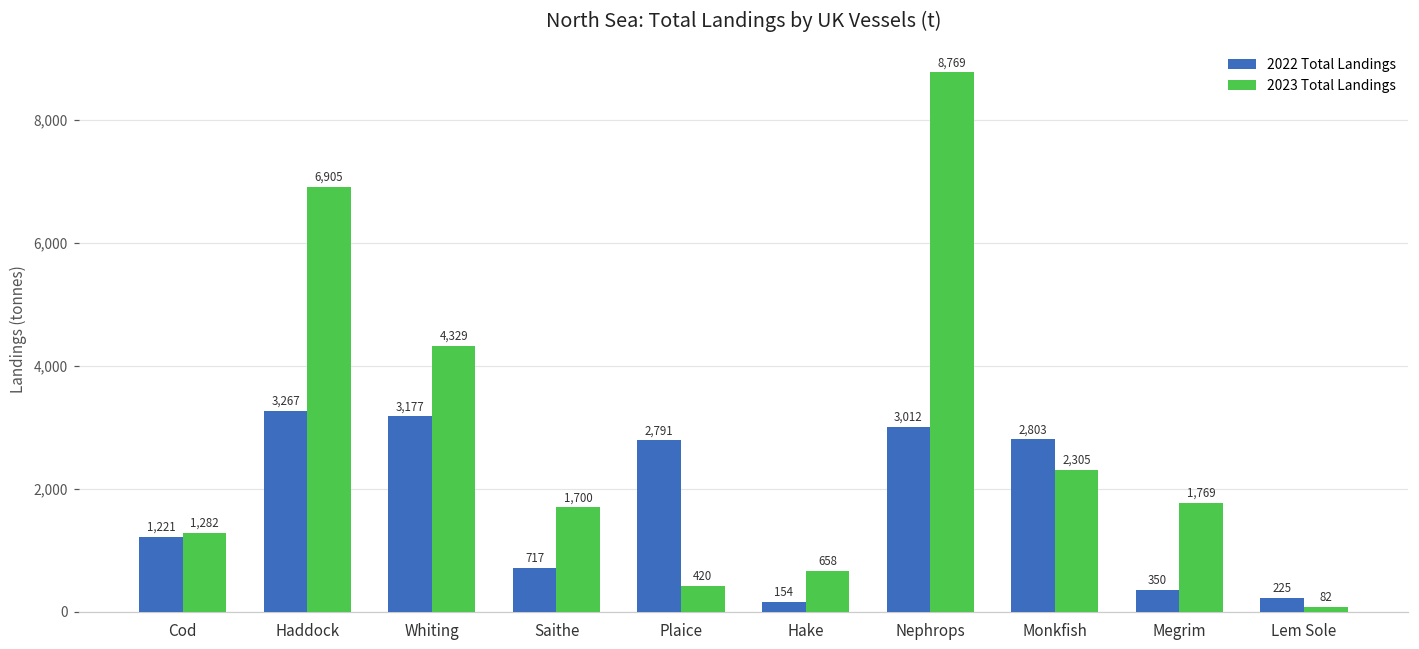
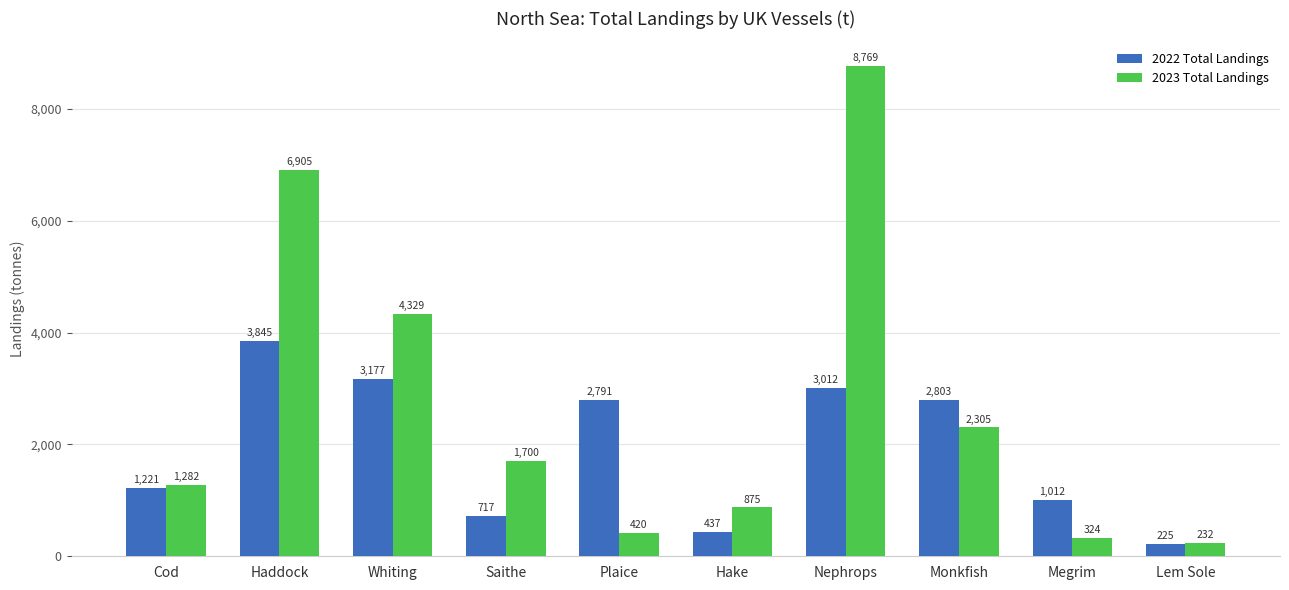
2022 Total Landings, Haddock: 3,267 -> 3,845
2022 Total Landings, Hake: 154 -> 437
2023 Total Landings, Hake: 658 -> 875
2022 Total Landings, Megrim: 350 -> 1,012
2023 Total Landings, Megrim: 1,769 -> 324
2023 Total Landings, Lem Sole: 82 -> 232
